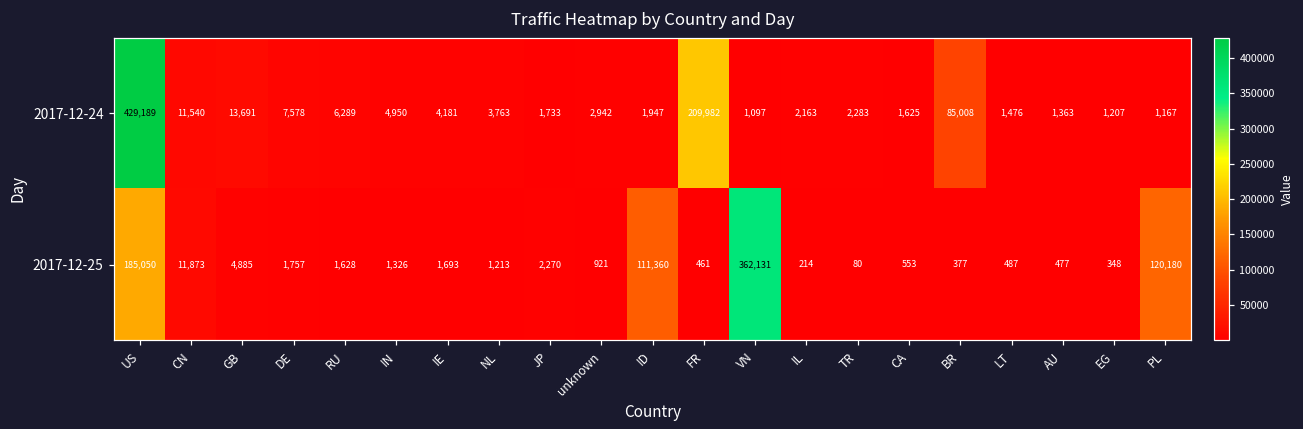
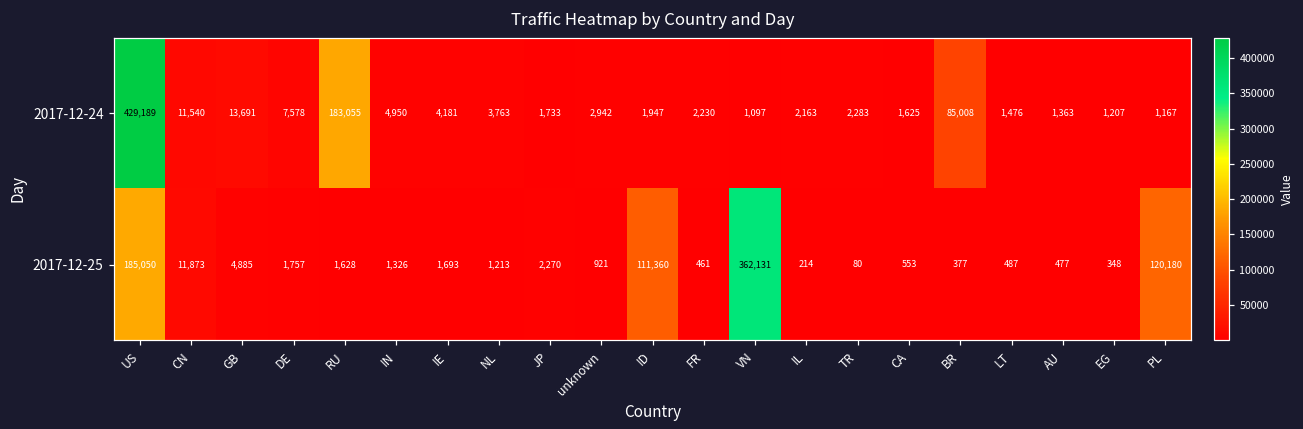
2017-12-24, RU: 6,289 -> 183,055
2017-12-24, FR: 209,982 -> 2,230
